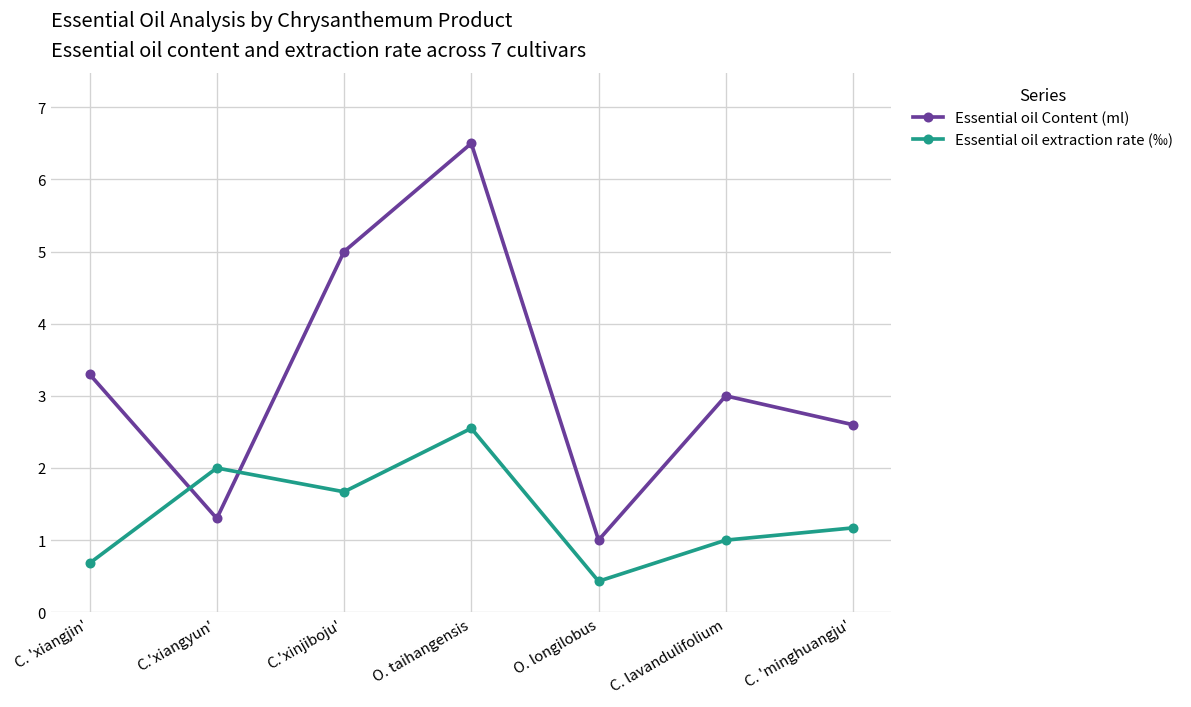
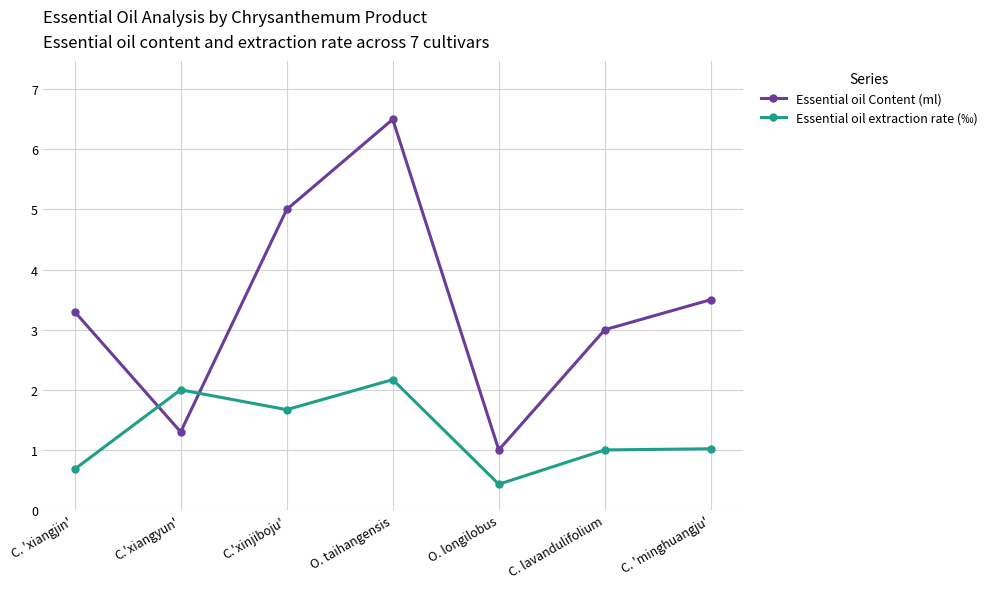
Essential oil extraction rate (‰), O. taihangensis: 2.6 -> 2.2
Essential oil Content (ml), C. 'minghuangju': 2.6 -> 3.5
Essential oil extraction rate (‰), C. 'minghuangju': 1.2 -> 1.0
